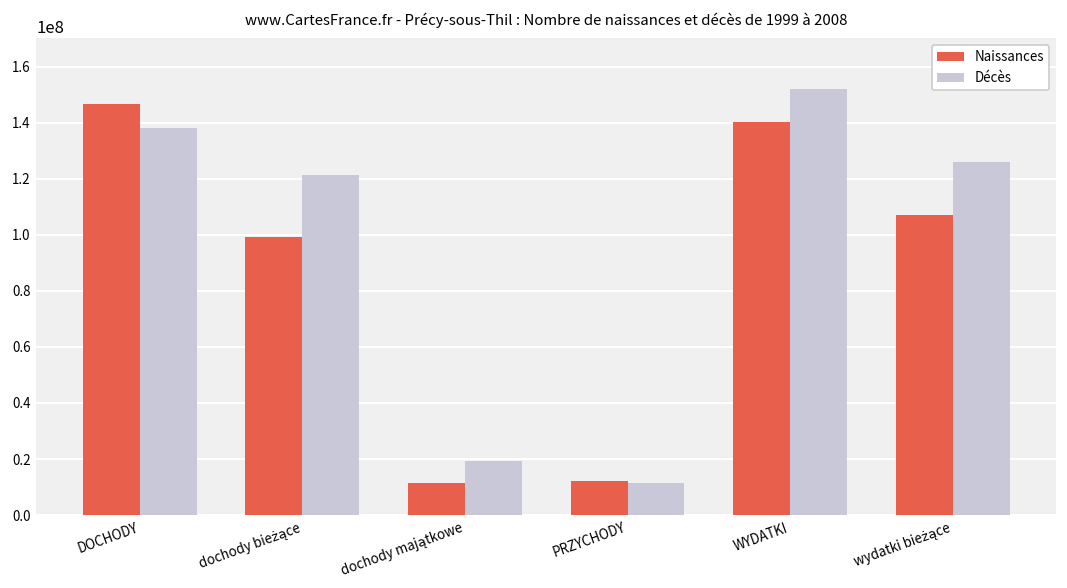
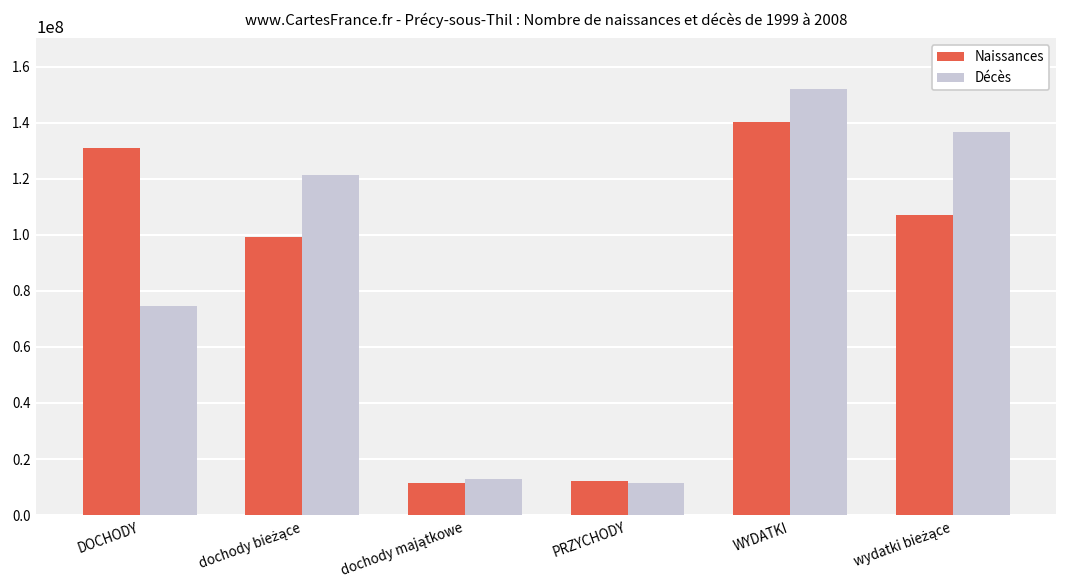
Naissances, DOCHODY: 147000000 -> 131000000
Décès, DOCHODY: 138000000 -> 75000000
Décès, dochody majątkowe: 19000000 -> 13000000
Décès, wydatki bieżące: 126000000 -> 137000000
